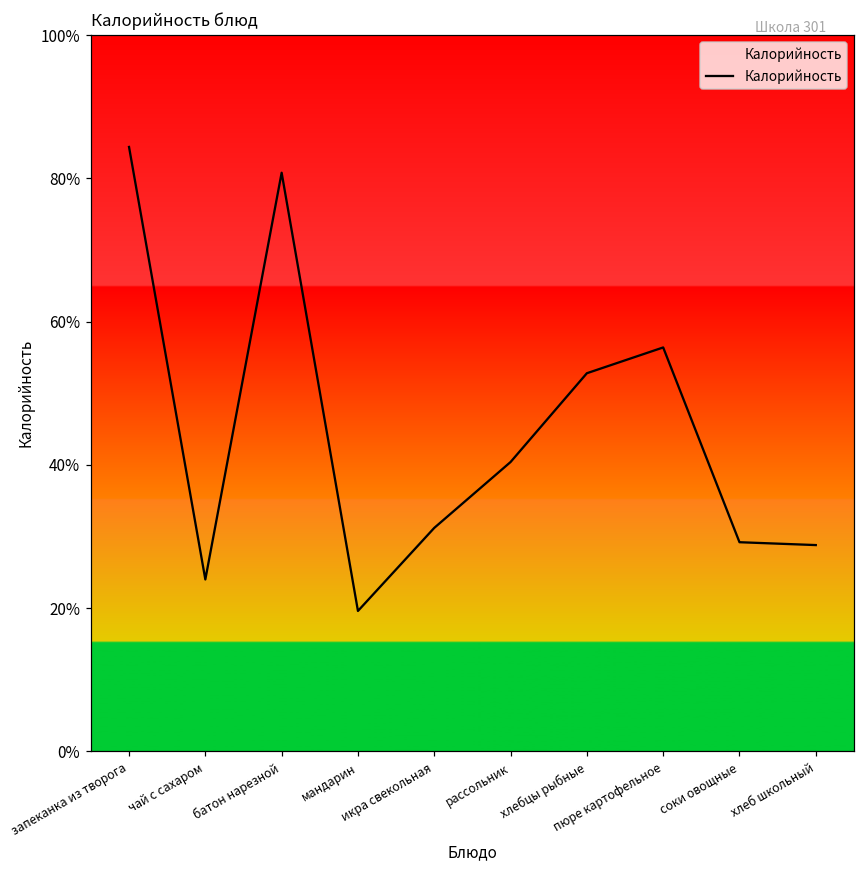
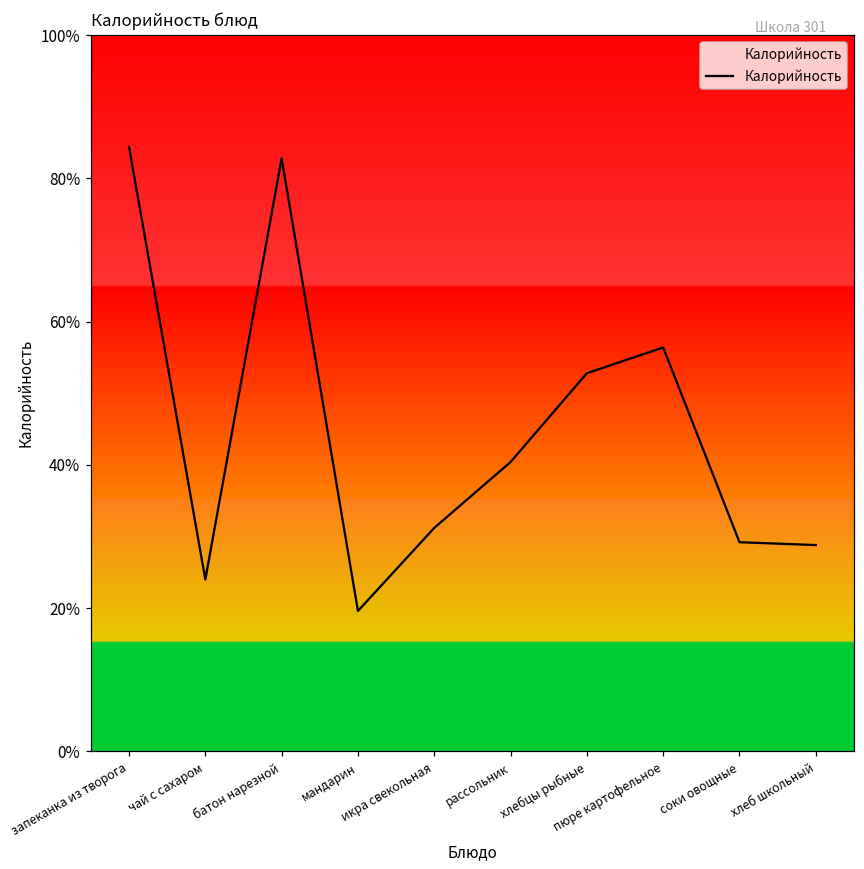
батон нарезной: 81% -> 83%
